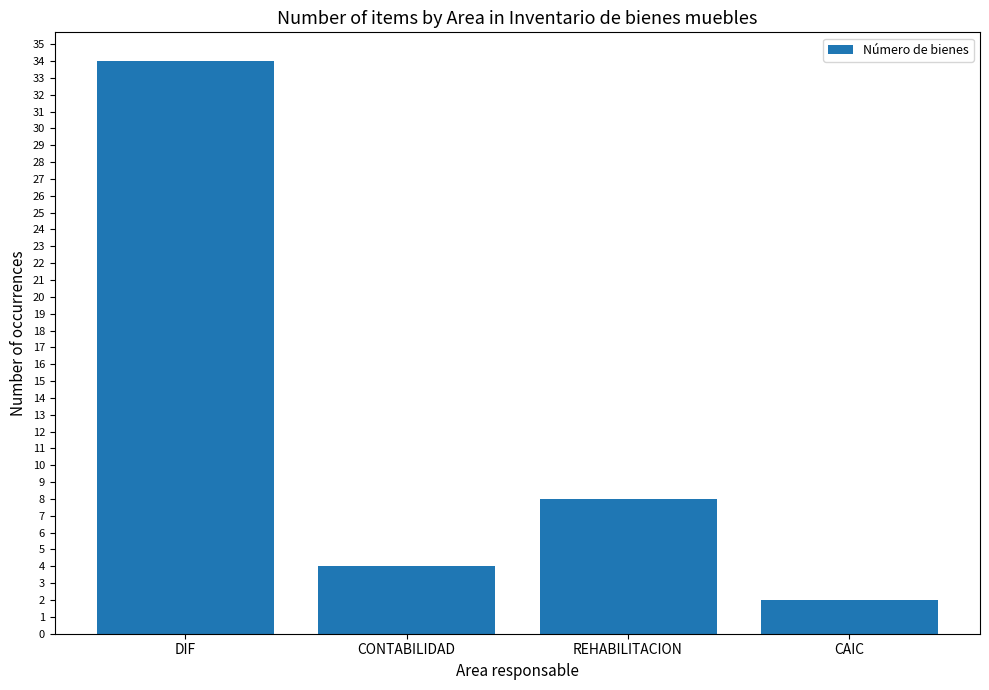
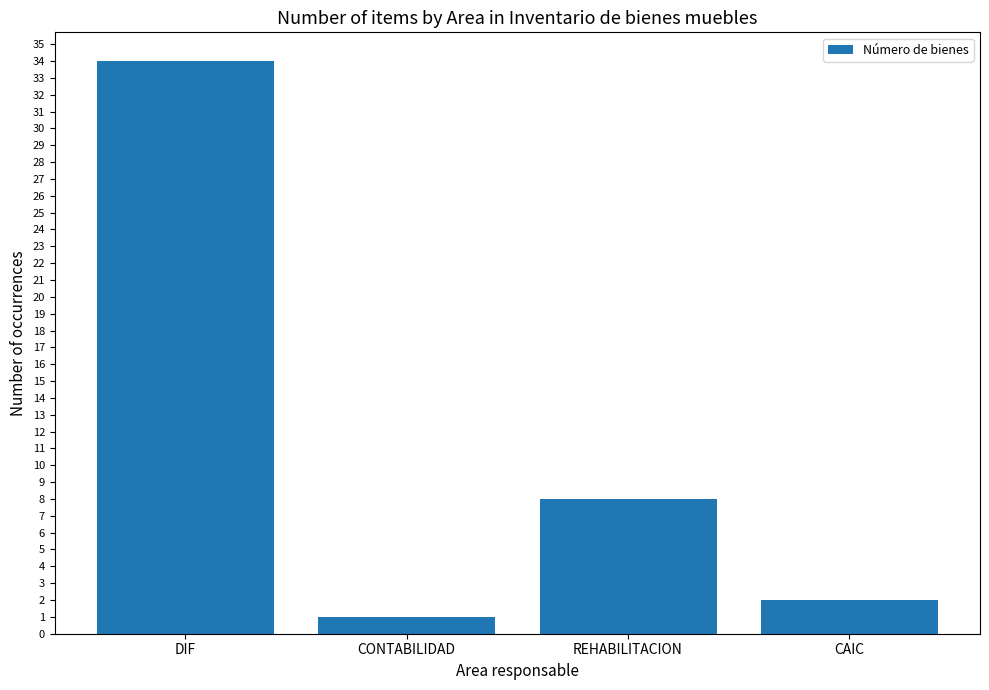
CONTABILIDAD: 4 -> 1
